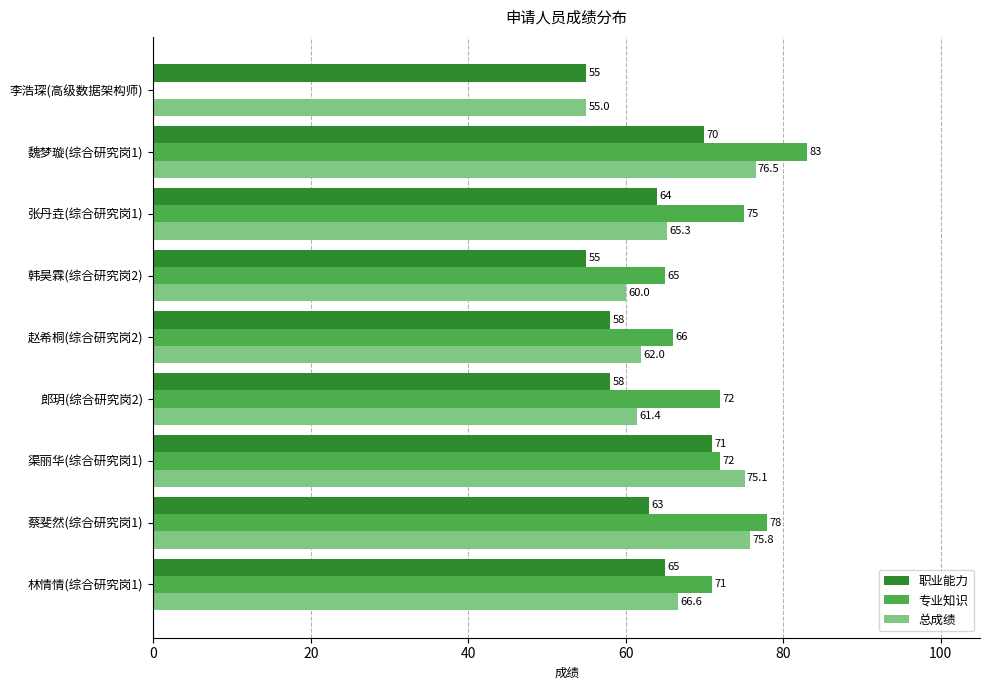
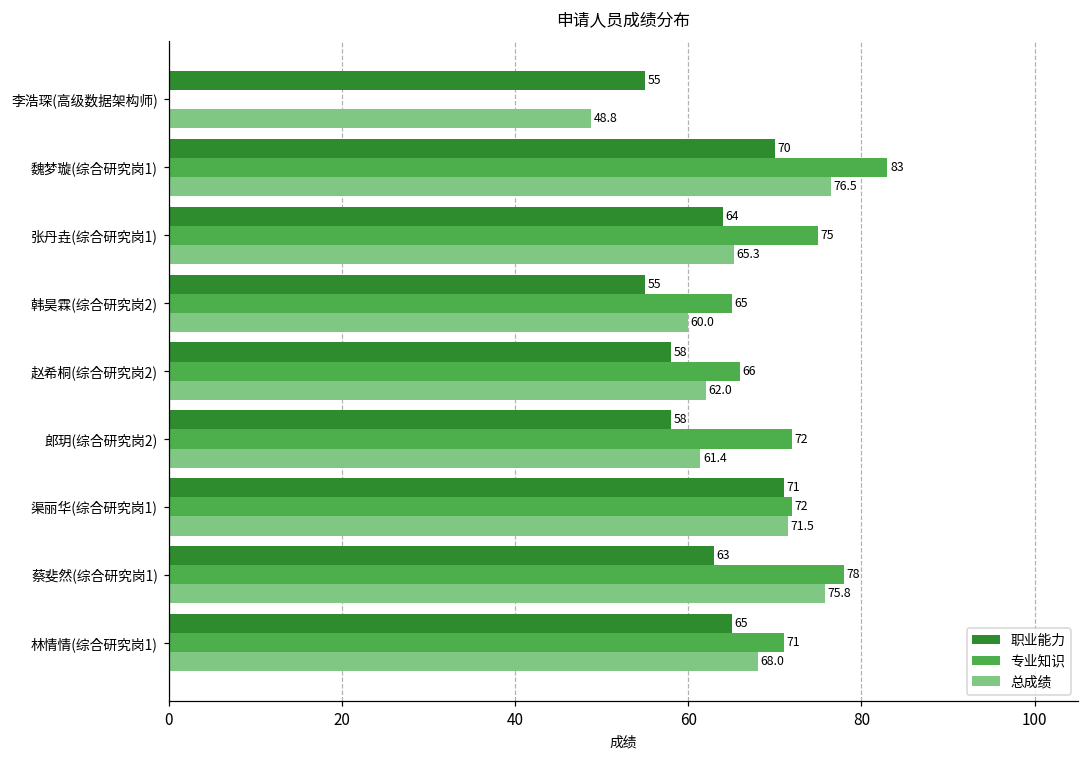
总成绩, 李浩琛(高级数据架构师): 55.0 -> 48.8
总成绩, 渠丽华(综合研究岗1): 75.1 -> 71.5
总成绩, 林情情(综合研究岗1): 66.6 -> 68.0
